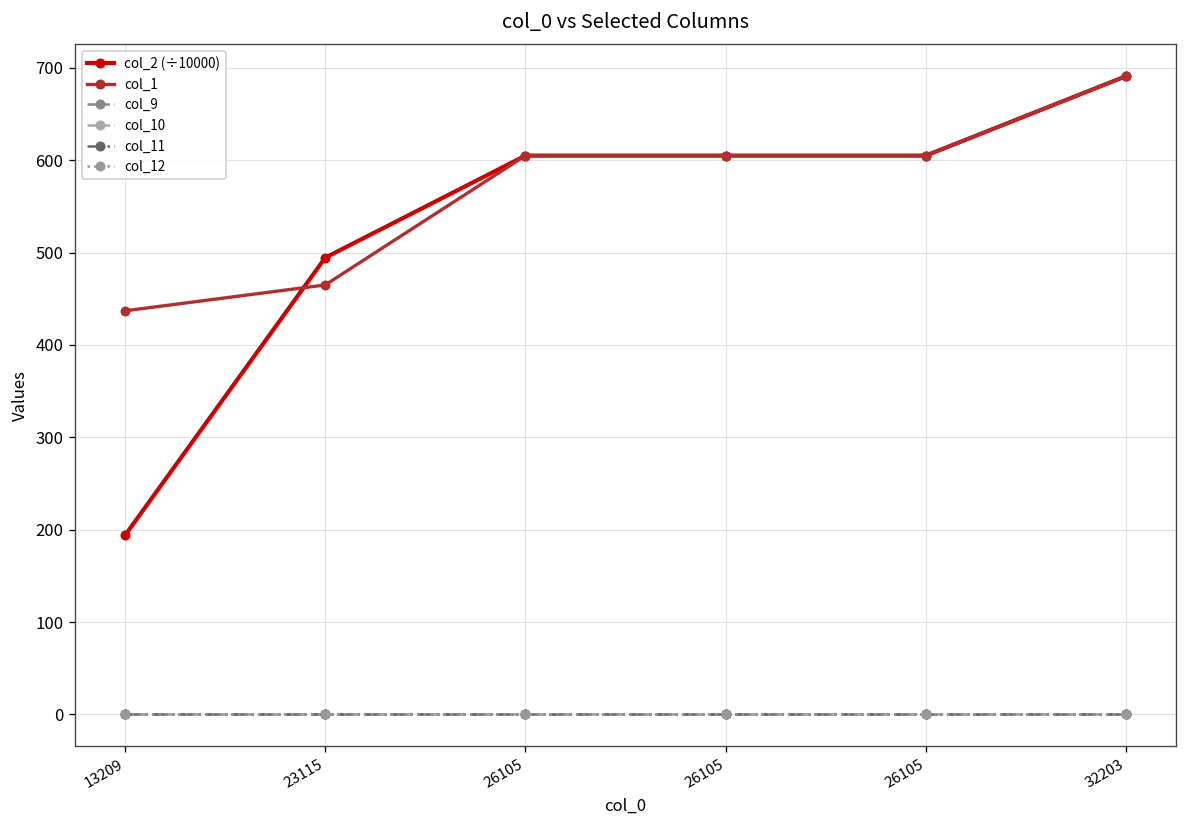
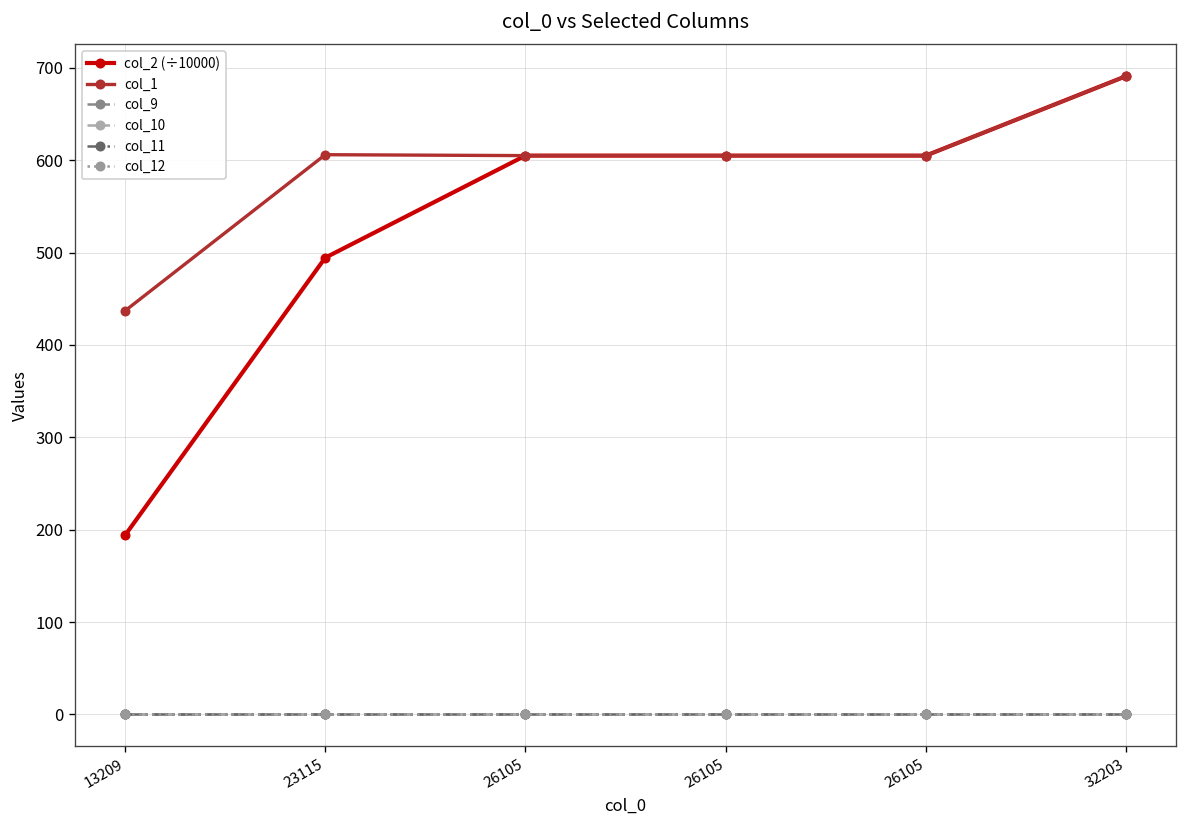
col_1, 23115: 470 -> 610
